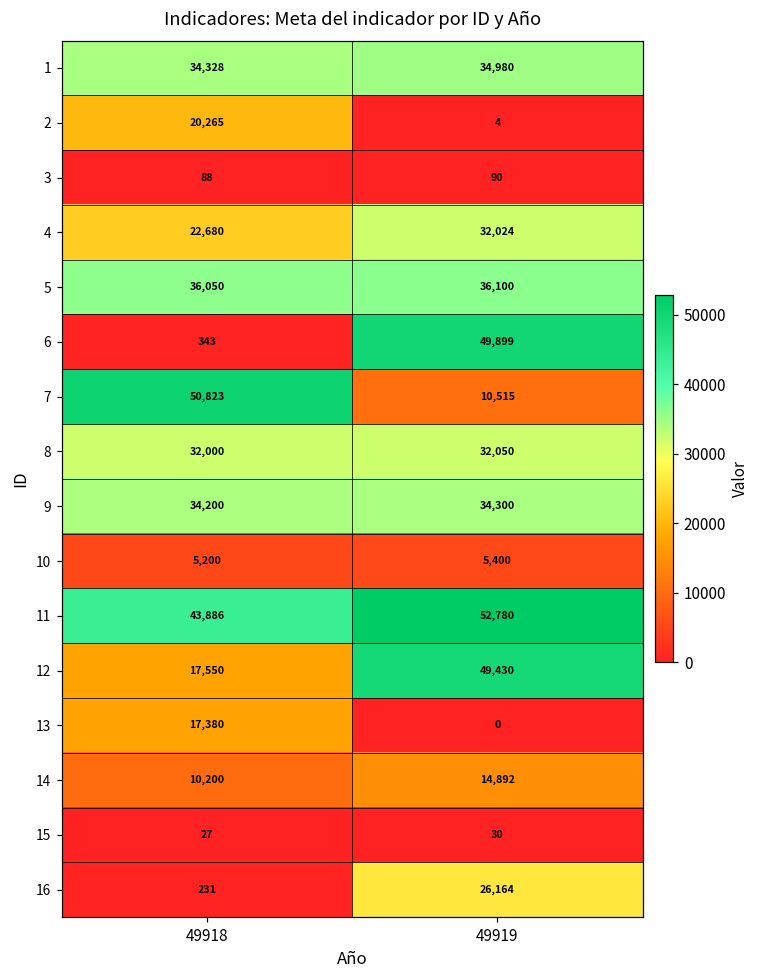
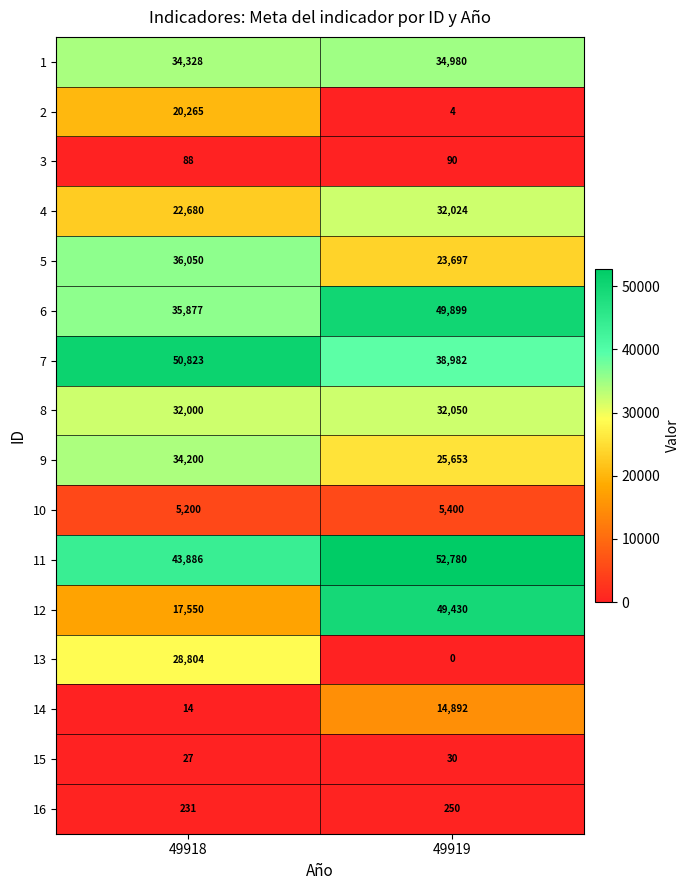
5, 49919: 36,100 -> 23,697
6, 49918: 343 -> 35,877
7, 49919: 10,515 -> 38,982
9, 49919: 34,300 -> 25,653
13, 49918: 17,380 -> 28,804
14, 49918: 10,200 -> 14
16, 49919: 26,164 -> 250
